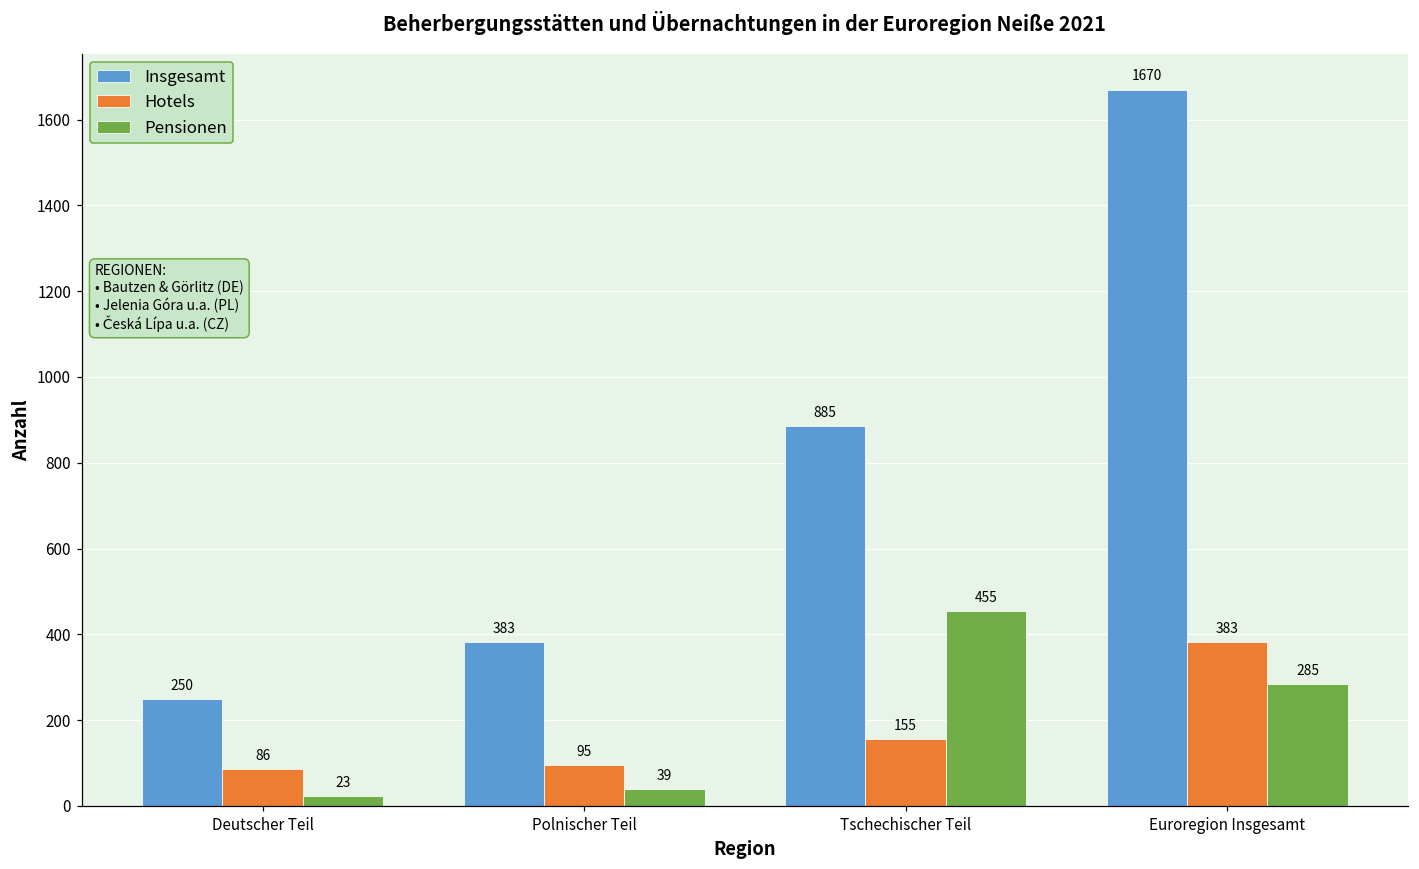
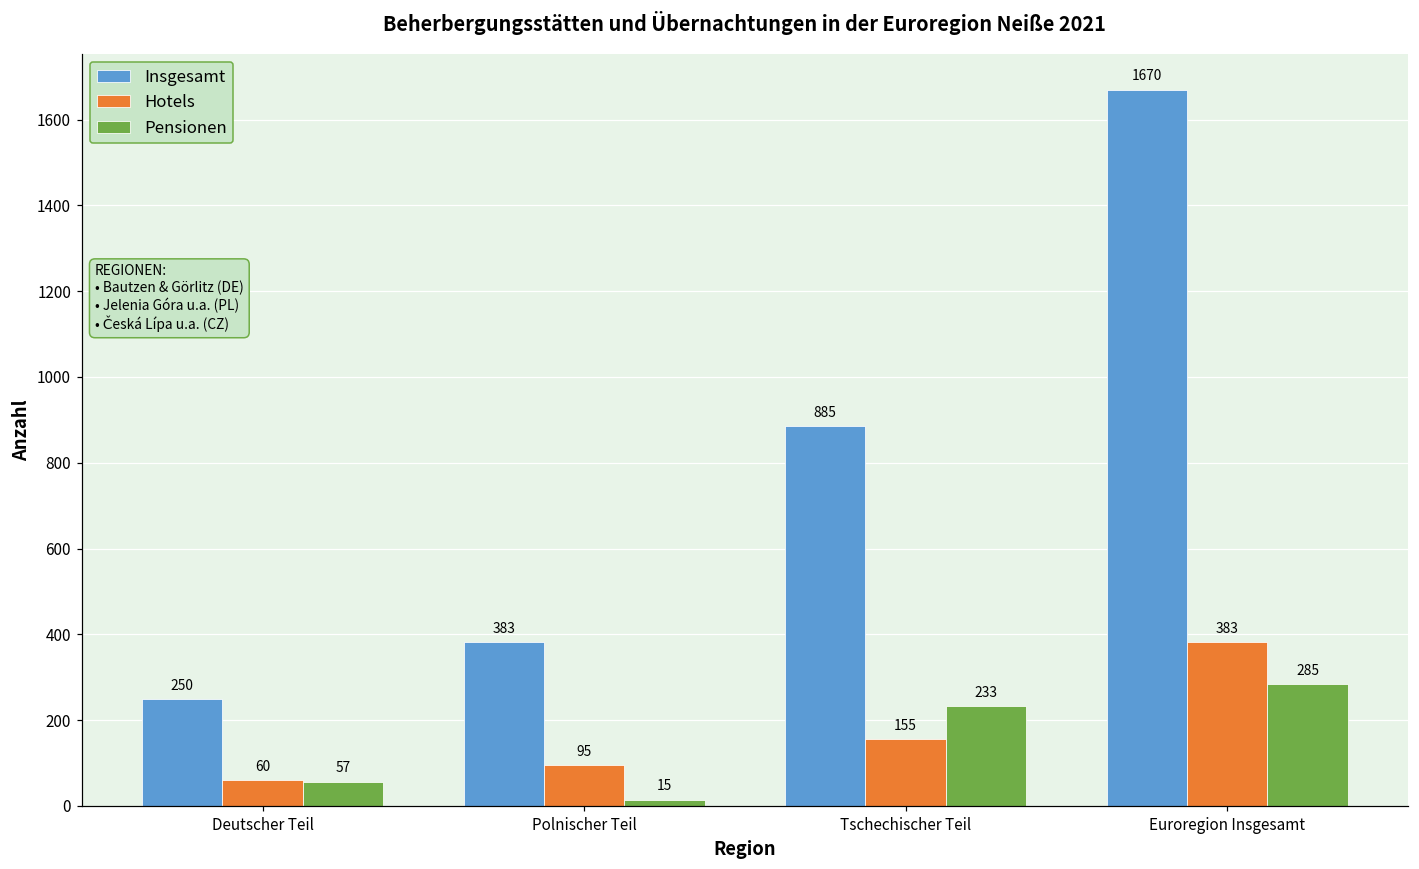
Hotels, Deutscher Teil: 86 -> 60
Pensionen, Deutscher Teil: 23 -> 57
Pensionen, Polnischer Teil: 39 -> 15
Pensionen, Tschechischer Teil: 455 -> 233
